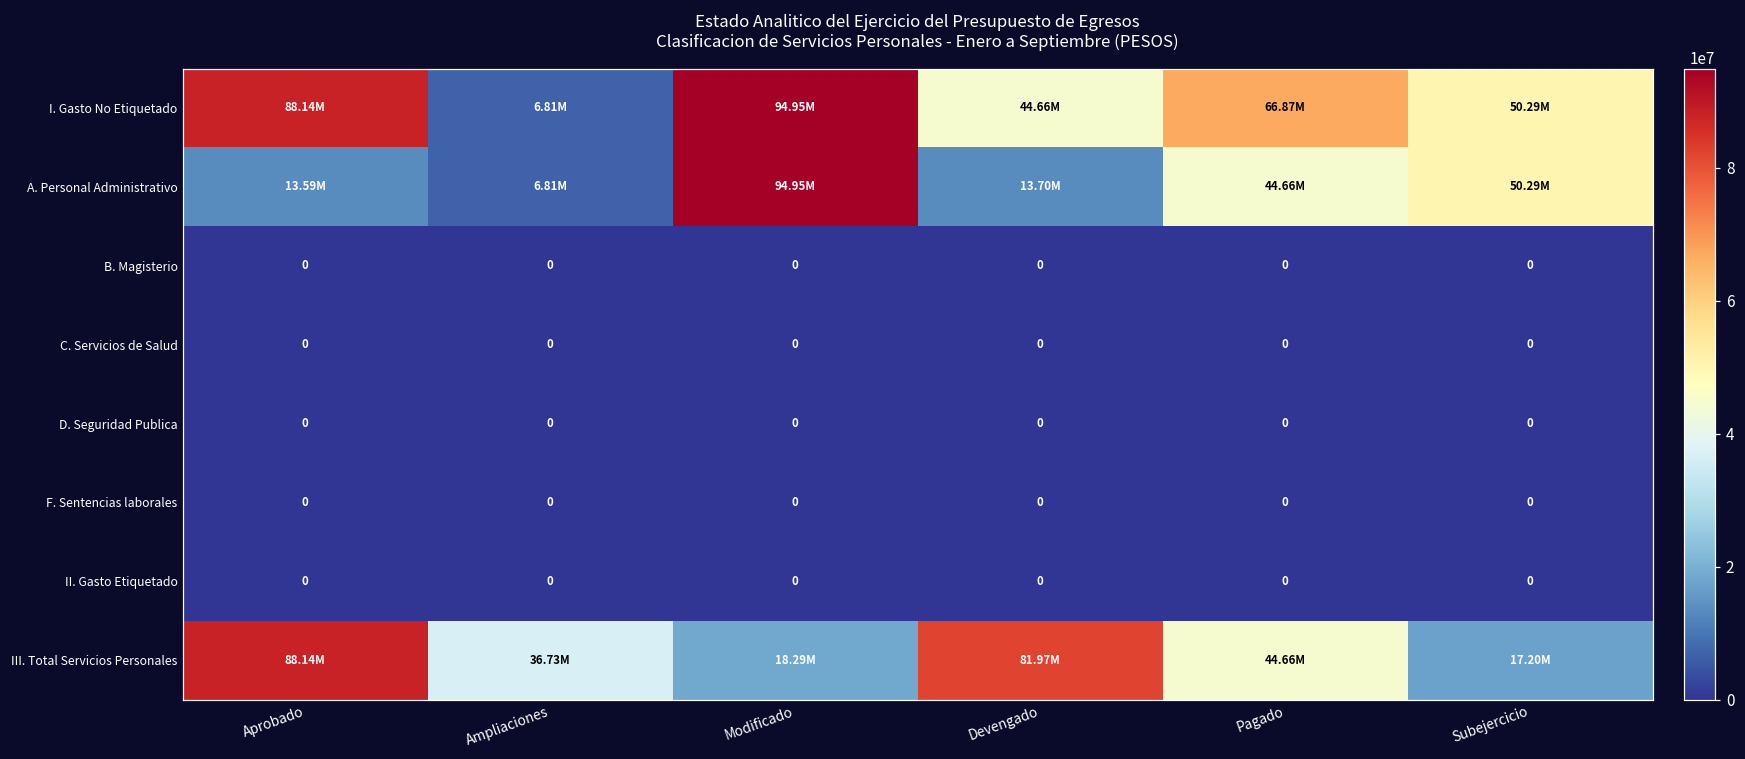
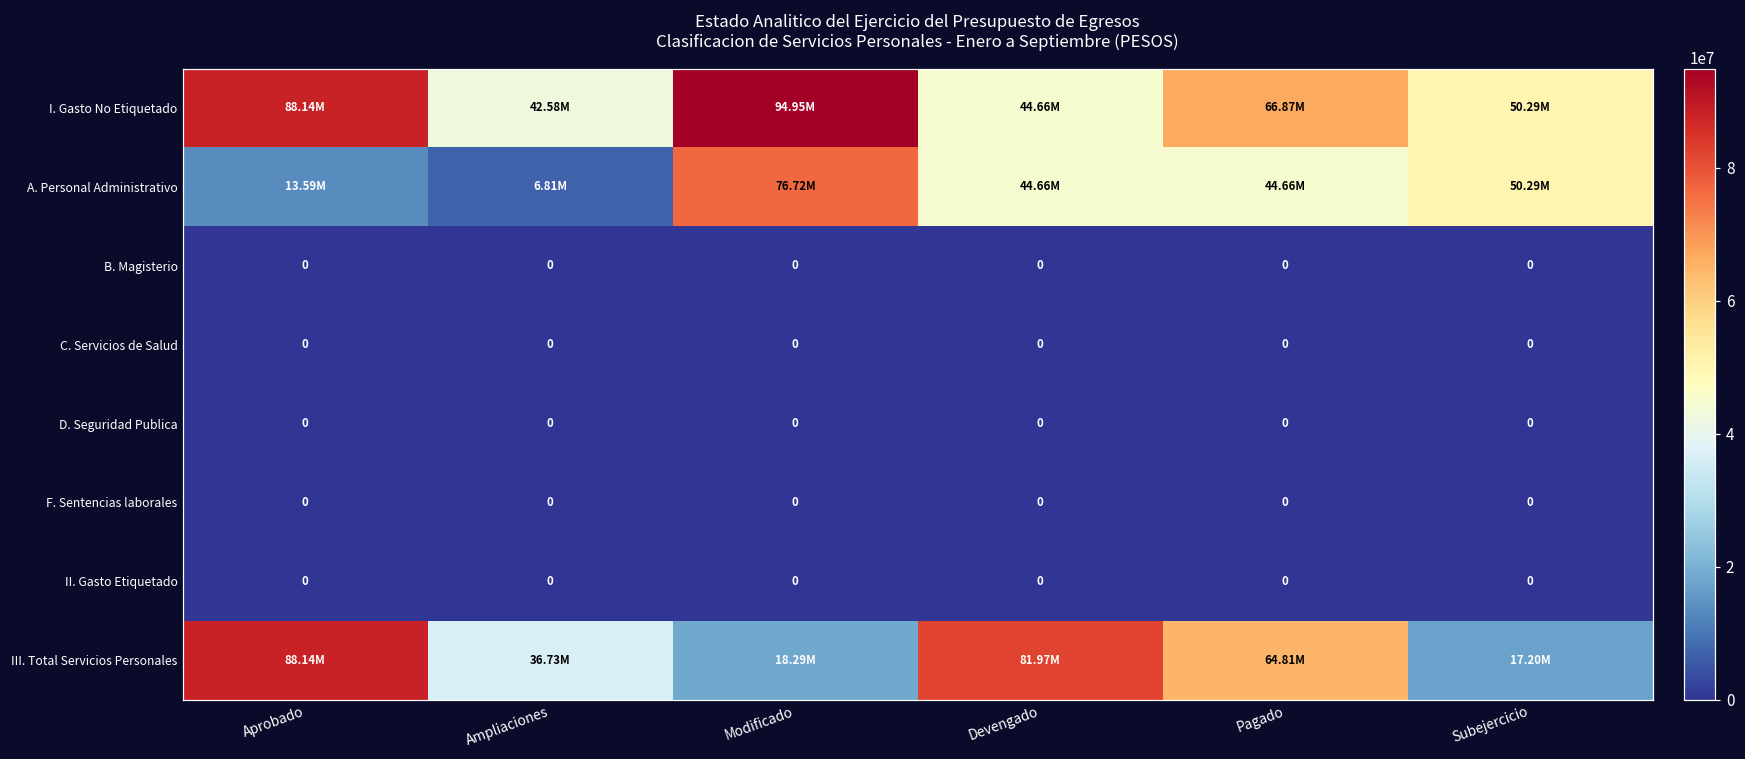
I. Gasto No Etiquetado, Ampliaciones: 6.81M -> 42.58M
A. Personal Administrativo, Modificado: 94.95M -> 76.72M
A. Personal Administrativo, Devengado: 13.70M -> 44.66M
III. Total Servicios Personales, Pagado: 44.66M -> 64.81M
